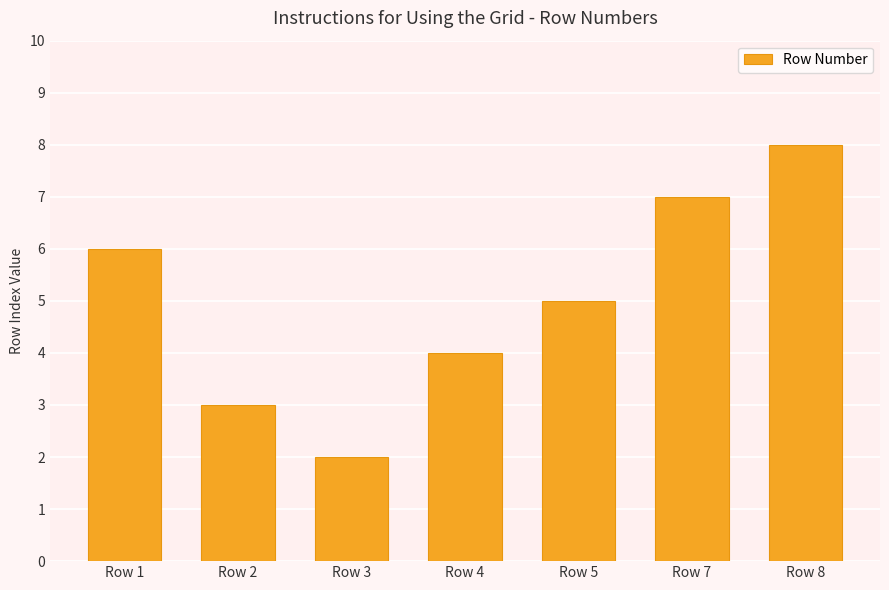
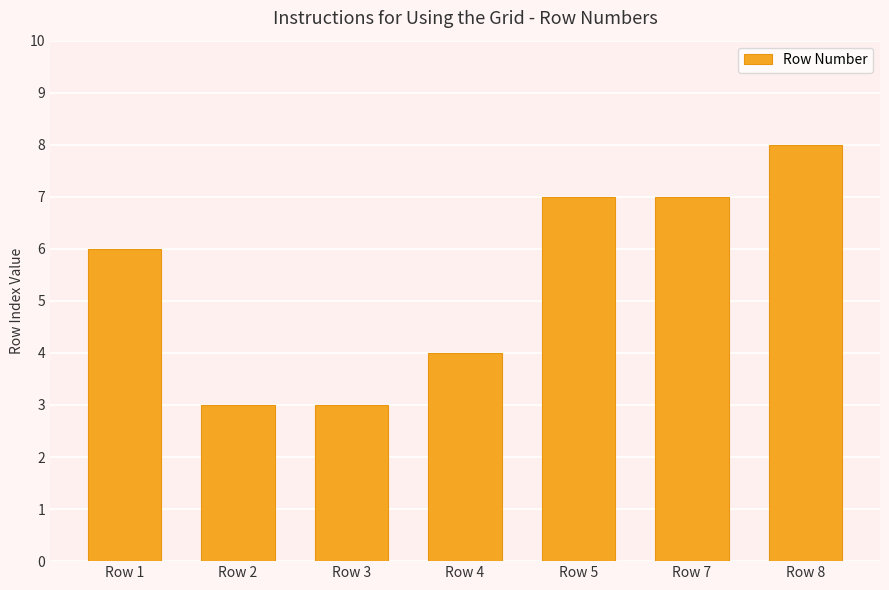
Row 3: 2 -> 3
Row 5: 5 -> 7
